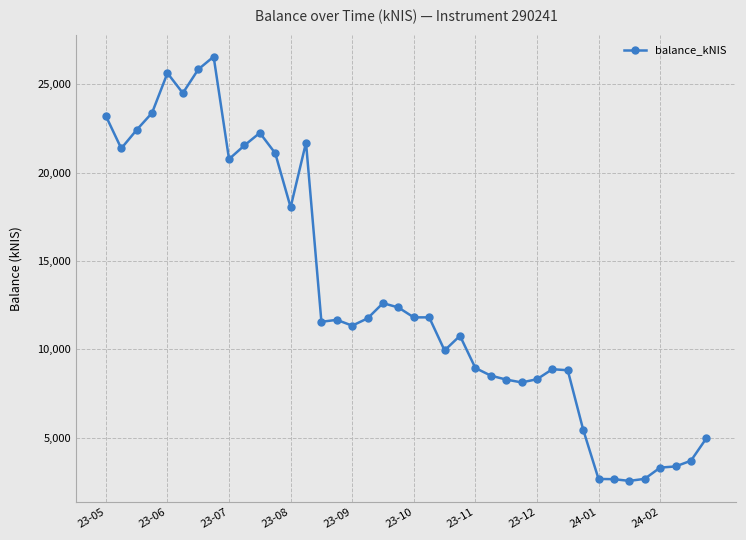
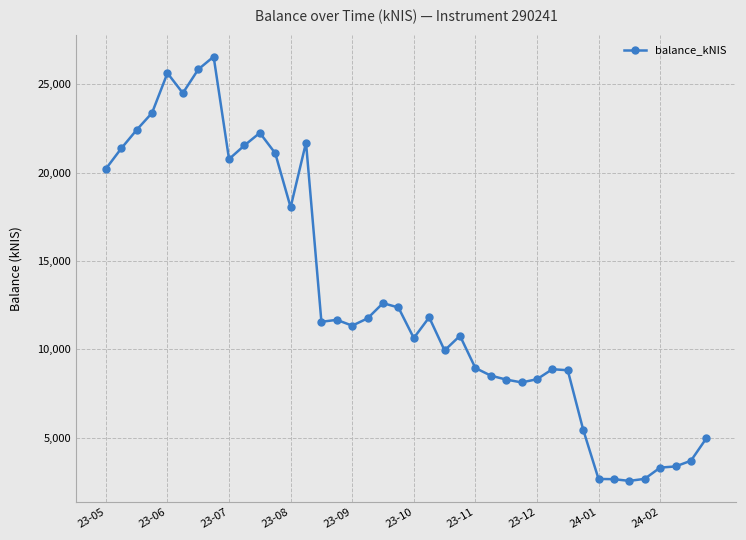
23-05: 23,200 -> 20,200
23-10: 11,800 -> 10,600
